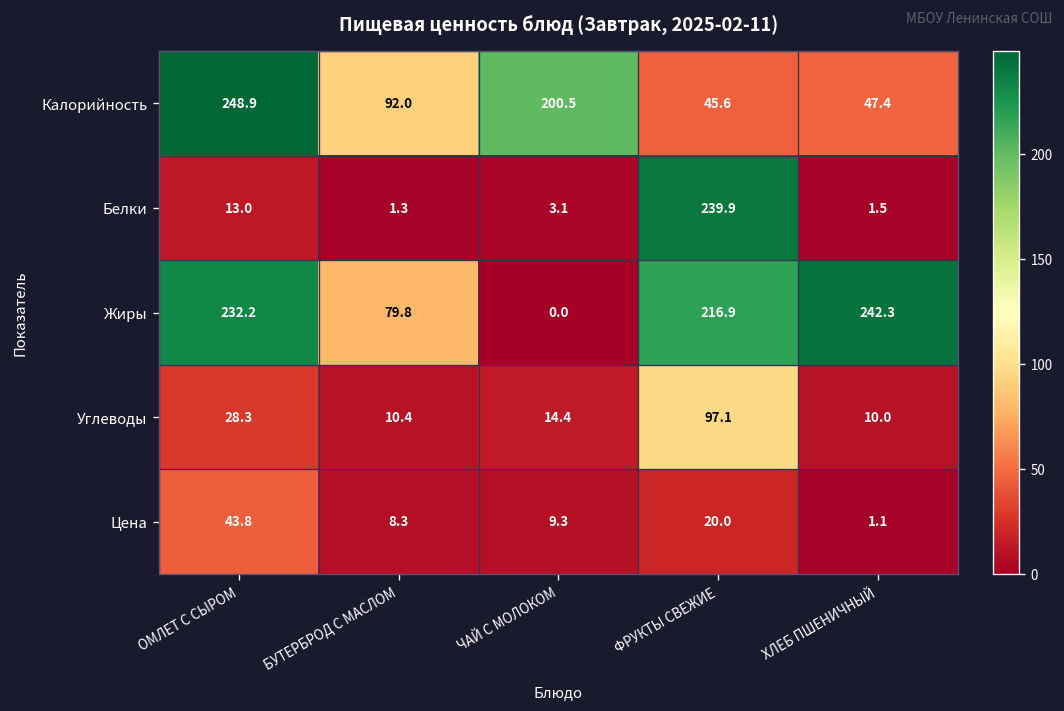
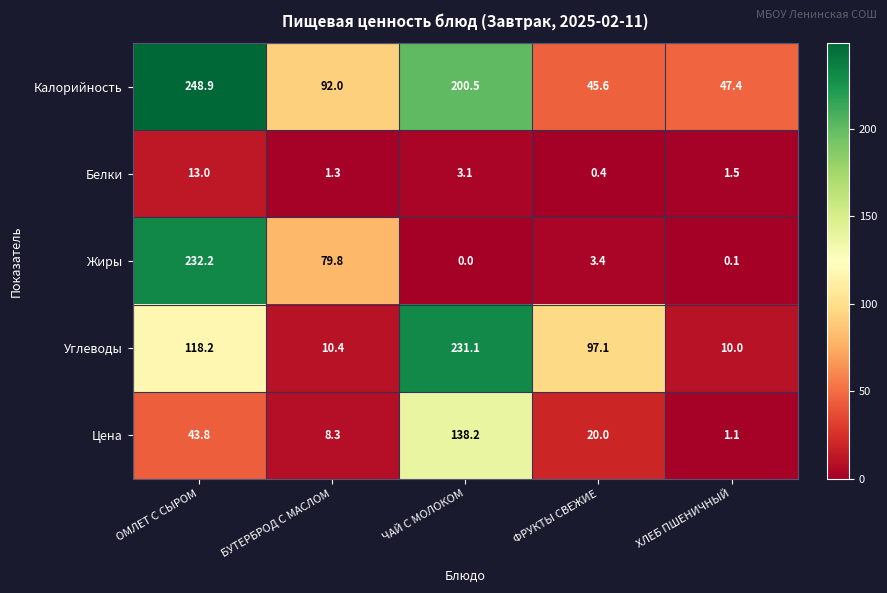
Белки, ФРУКТЫ СВЕЖИЕ: 239.9 -> 0.4
Жиры, ФРУКТЫ СВЕЖИЕ: 216.9 -> 3.4
Жиры, ХЛЕБ ПШЕНИЧНЫЙ: 242.3 -> 0.1
Углеводы, ОМЛЕТ С СЫРОМ: 28.3 -> 118.2
Углеводы, ЧАЙ С МОЛОКОМ: 14.4 -> 231.1
Цена, ЧАЙ С МОЛОКОМ: 9.3 -> 138.2
